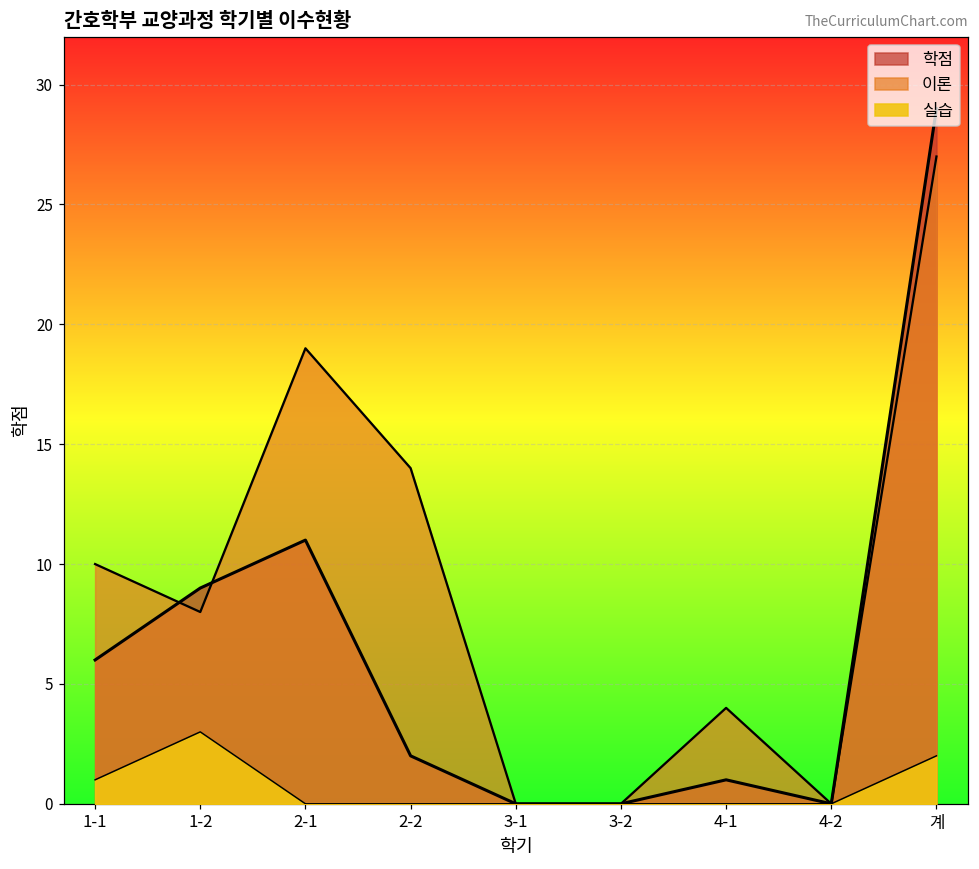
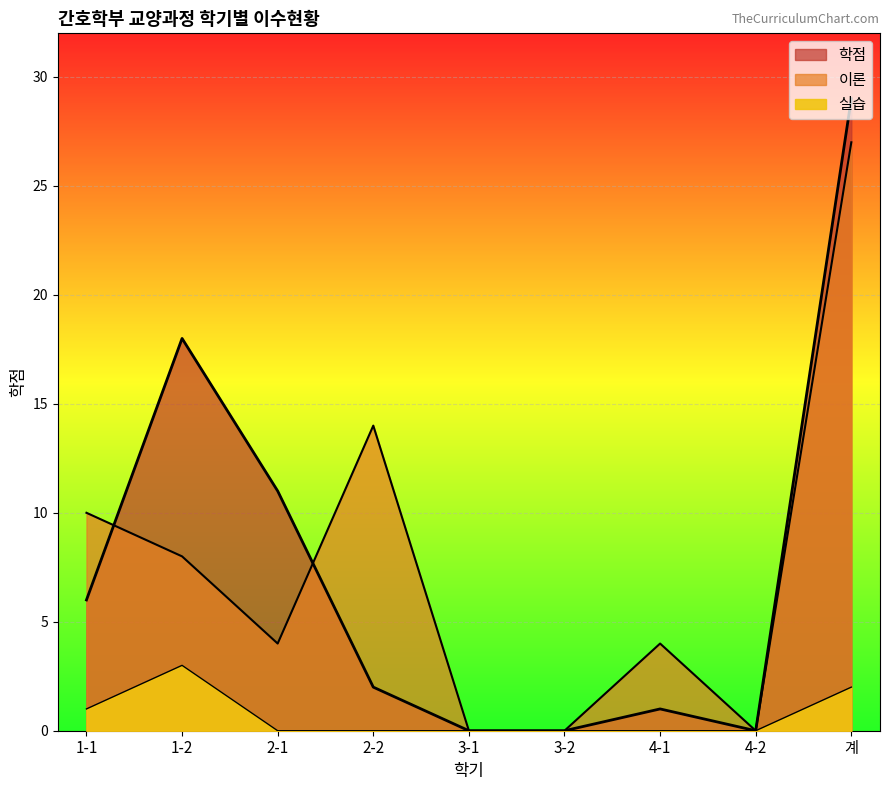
학점, 1-2: 9 -> 18
이론, 2-1: 19 -> 4
